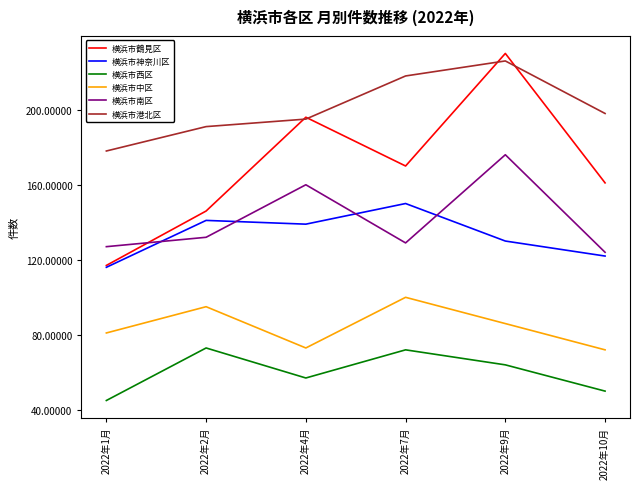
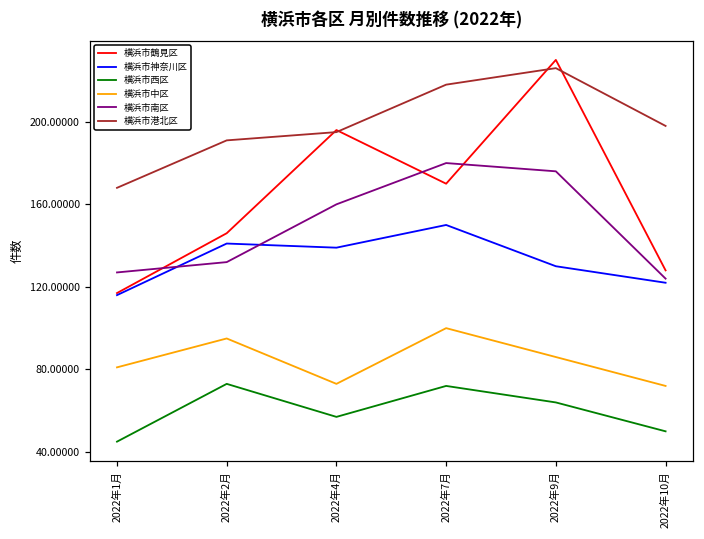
横浜市港北区, 2022年1月: 178 -> 168
横浜市南区, 2022年7月: 129 -> 180
横浜市鶴見区, 2022年10月: 161 -> 128
